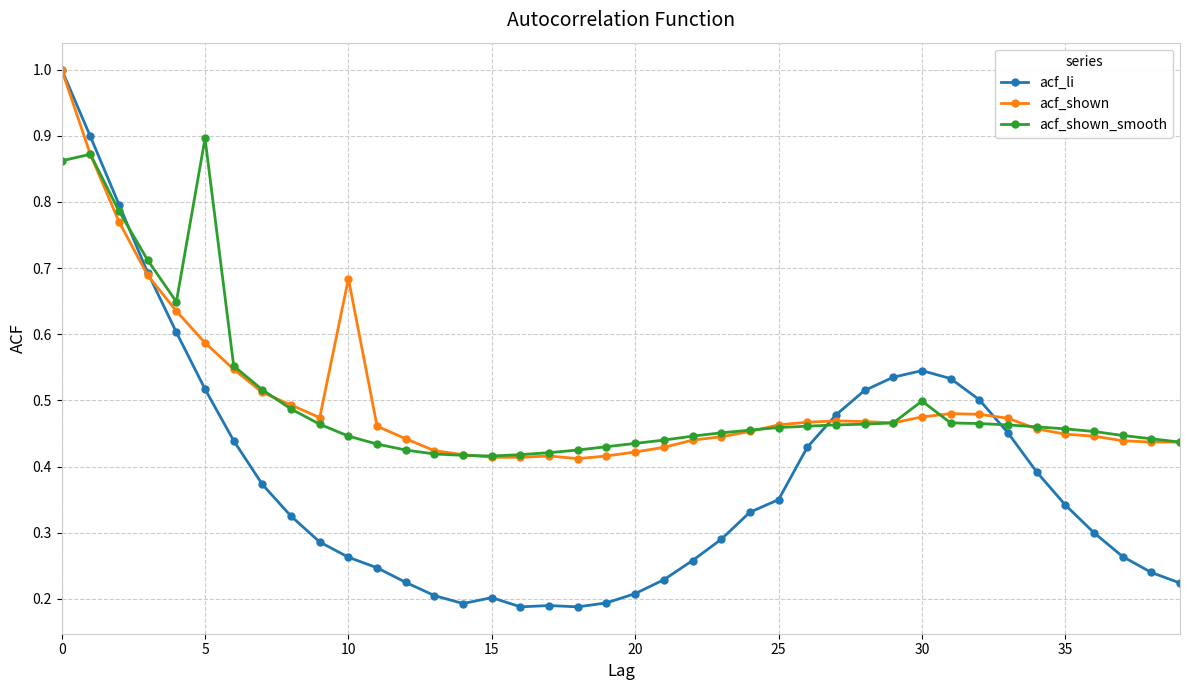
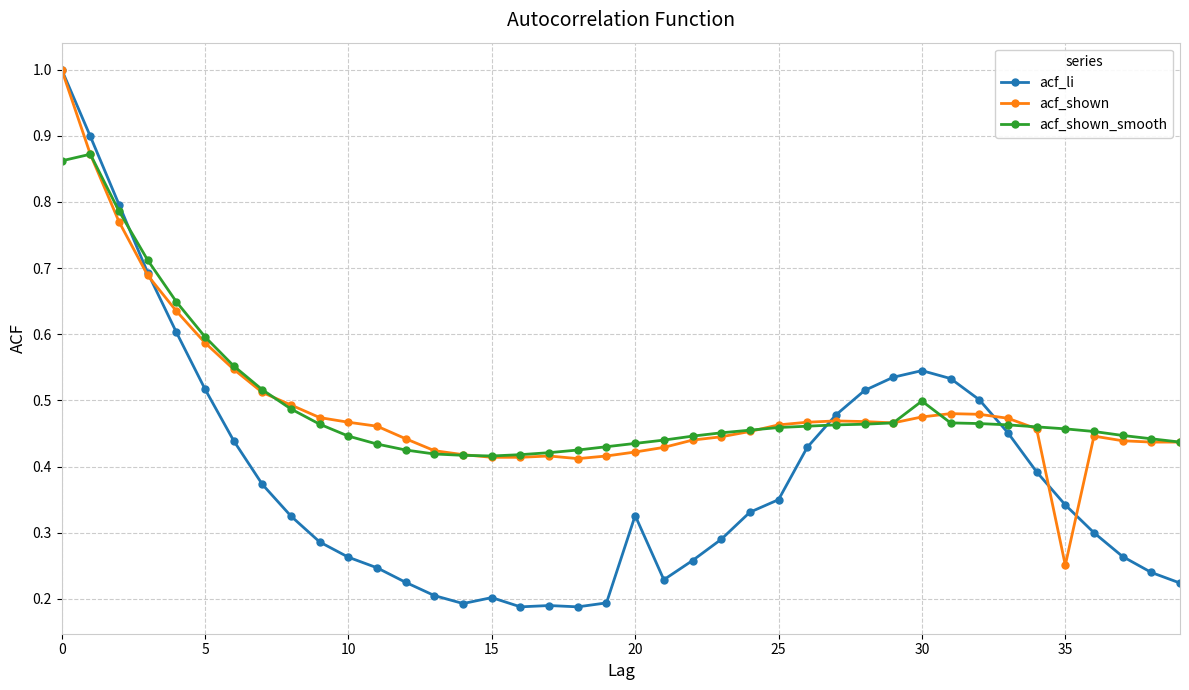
acf_shown_smooth, 5: 0.90 -> 0.60
acf_shown, 10: 0.68 -> 0.47
acf_li, 20: 0.21 -> 0.33
acf_shown, 35: 0.45 -> 0.25
